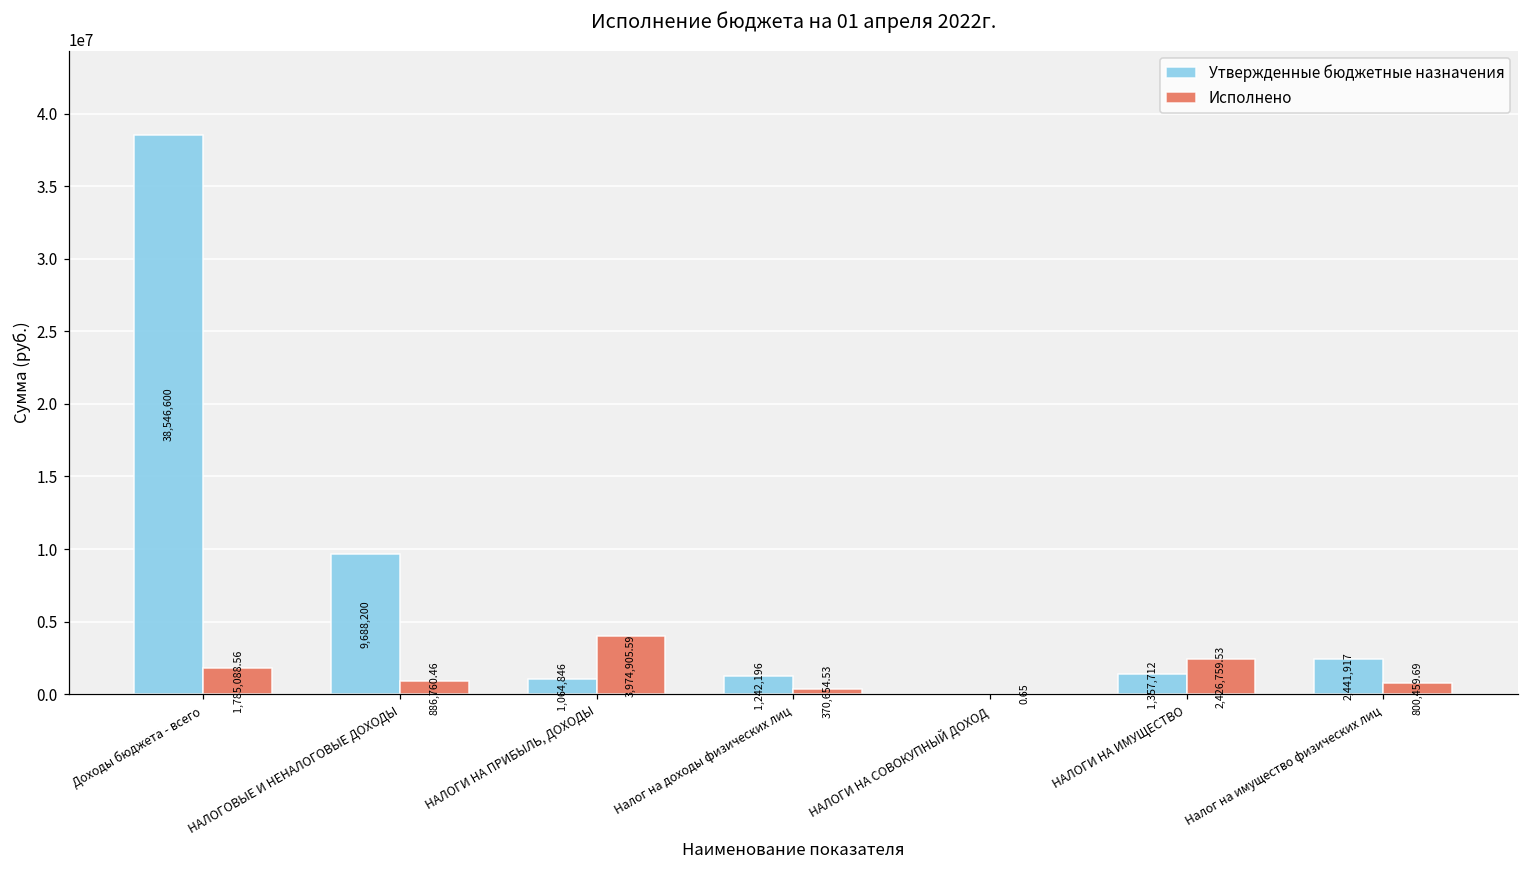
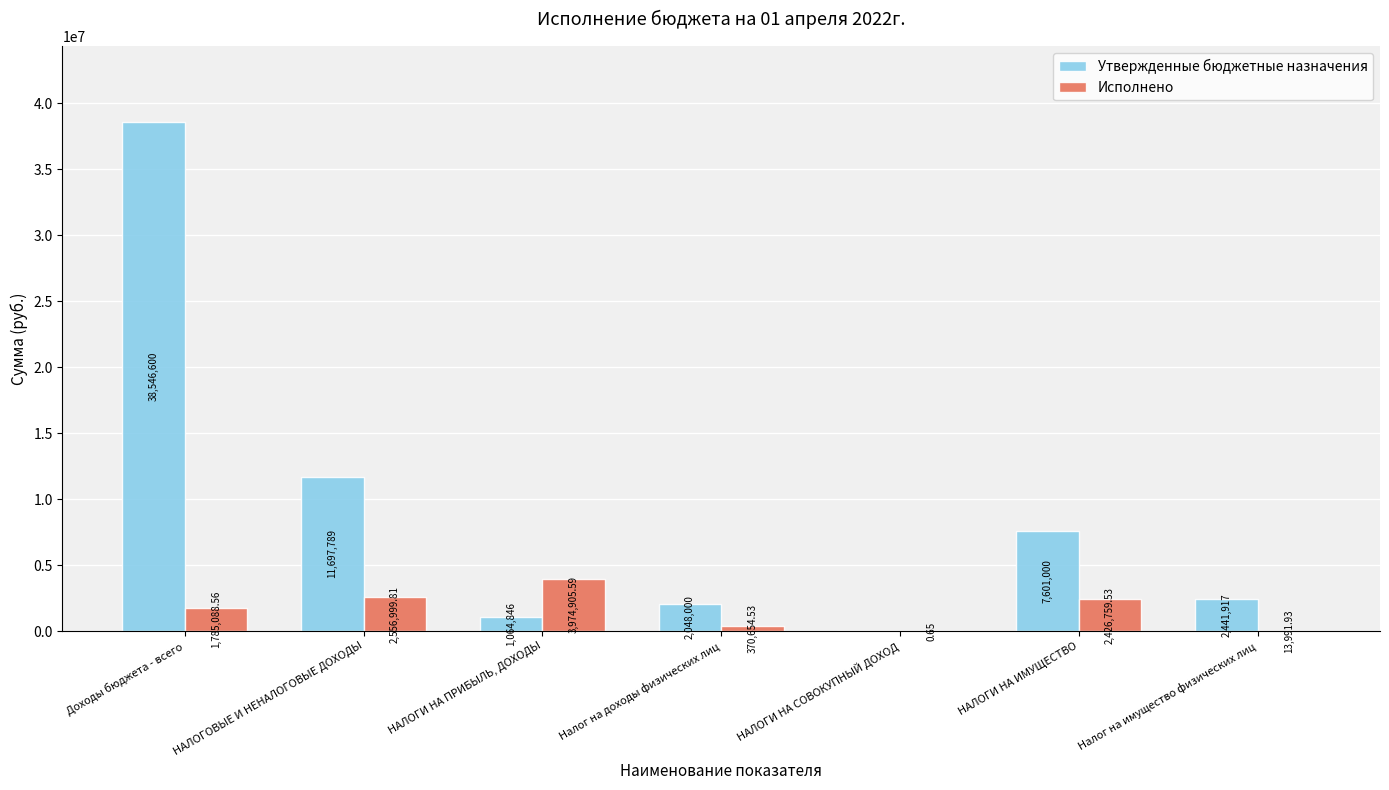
Утвержденные бюджетные назначения, НАЛОГОВЫЕ И НЕНАЛОГОВЫЕ ДОХОДЫ: 9,688,200 -> 11,697,789
Исполнено, НАЛОГОВЫЕ И НЕНАЛОГОВЫЕ ДОХОДЫ: 886,760.46 -> 2,556,999.81
Утвержденные бюджетные назначения, Налог на доходы физических лиц: 1,242,196 -> 2,048,000
Утвержденные бюджетные назначения, НАЛОГИ НА ИМУЩЕСТВО: 1,357,712 -> 7,601,000
Исполнено, Налог на имущество физических лиц: 800,459.69 -> 13,991.93
